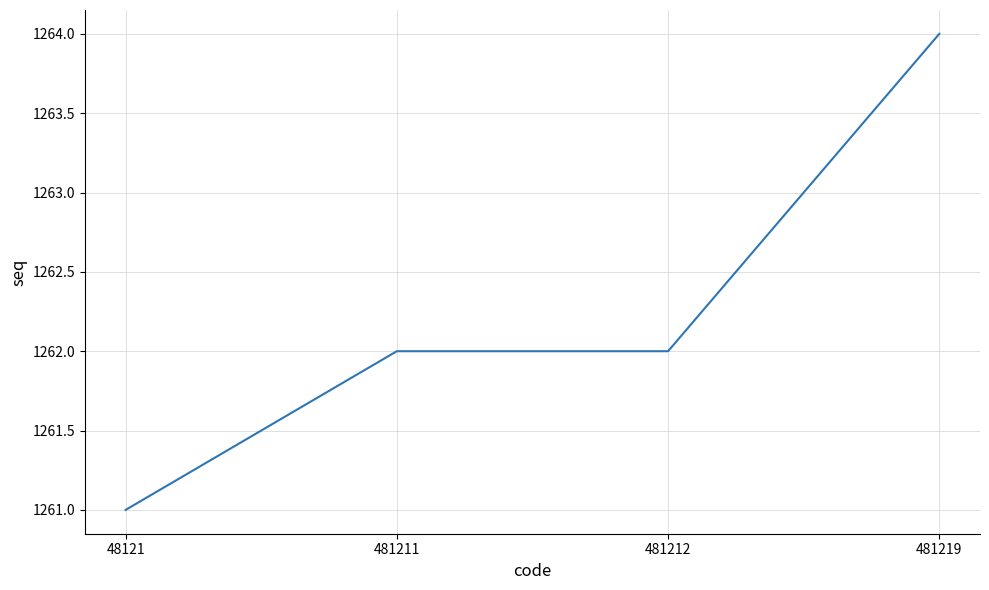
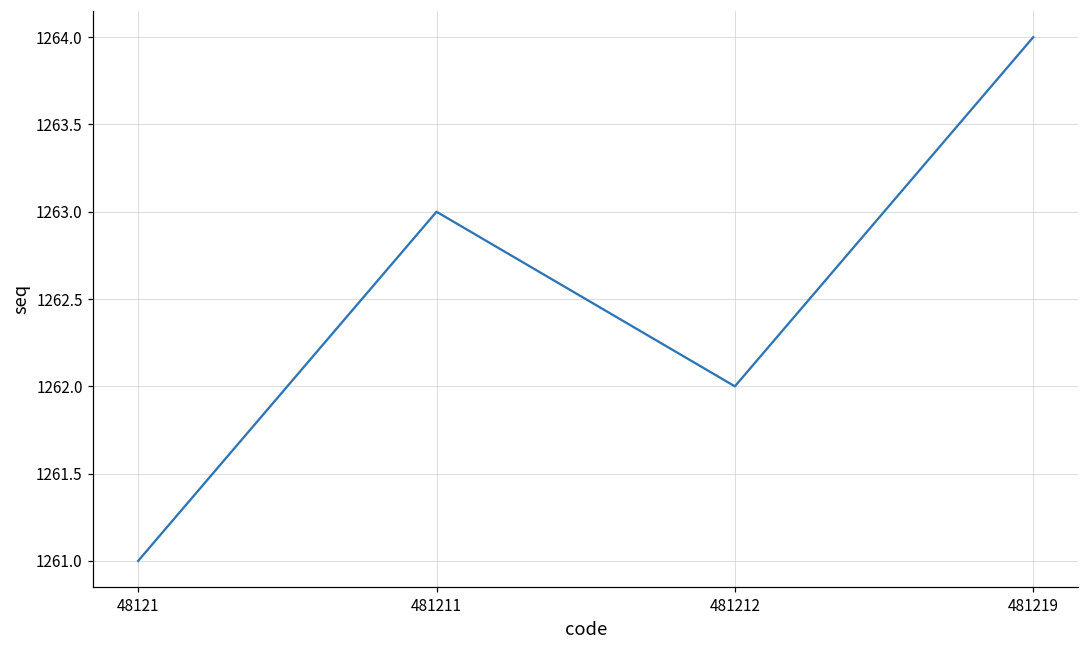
481211: 1262 -> 1263
